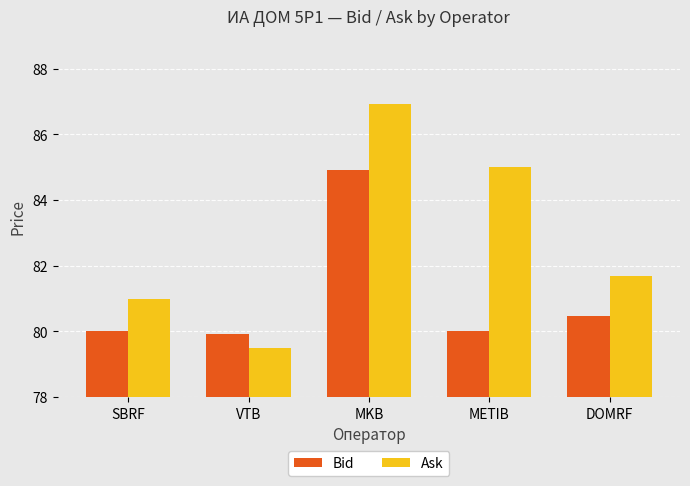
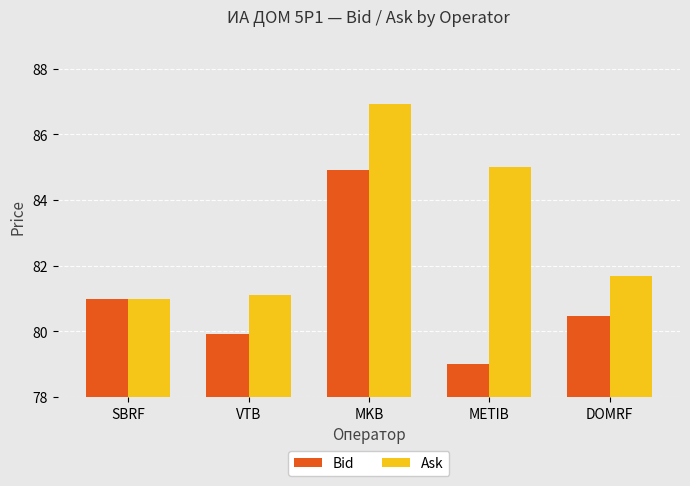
Bid, SBRF: 80 -> 81
Ask, VTB: 79.5 -> 81.1
Bid, METIB: 80 -> 79
